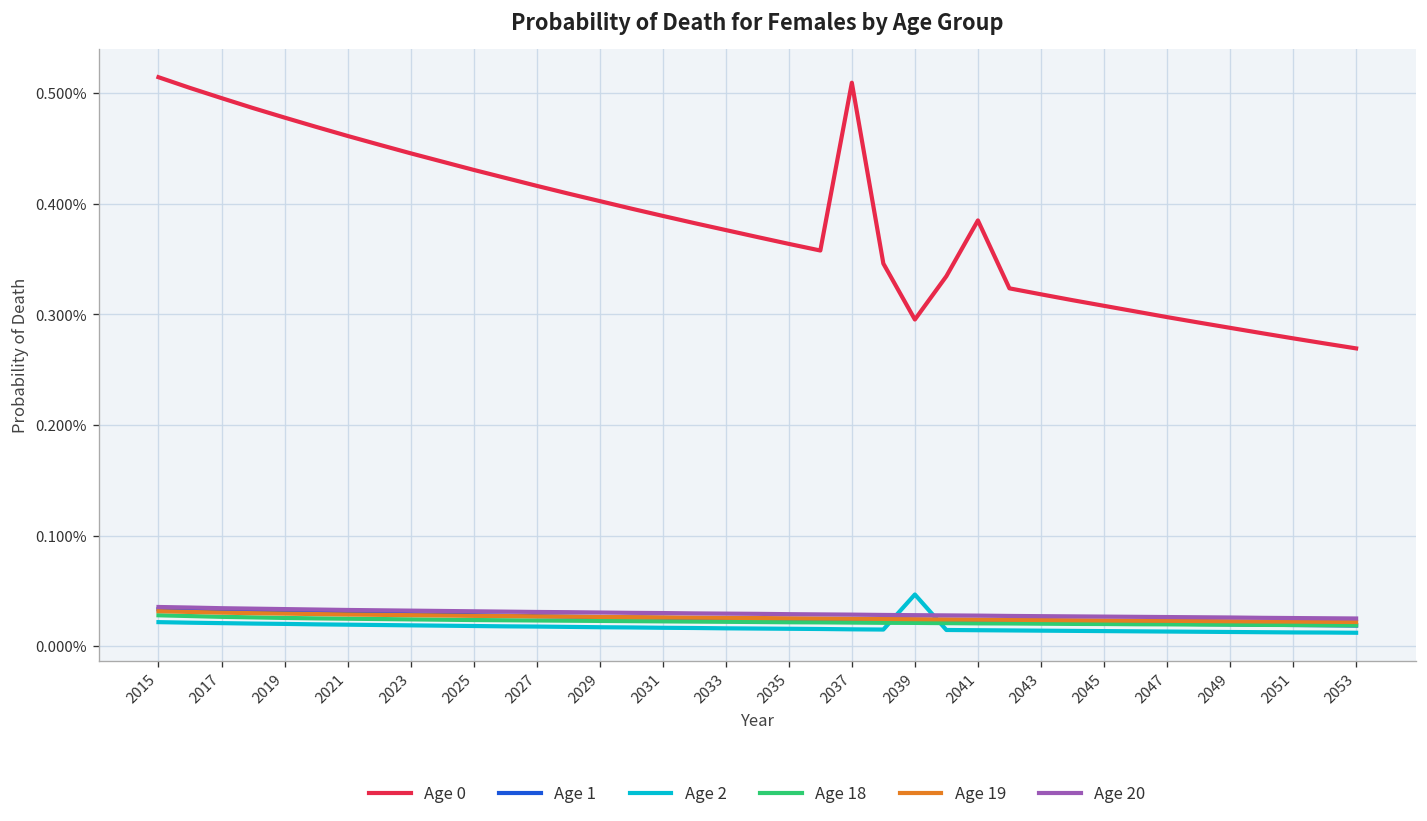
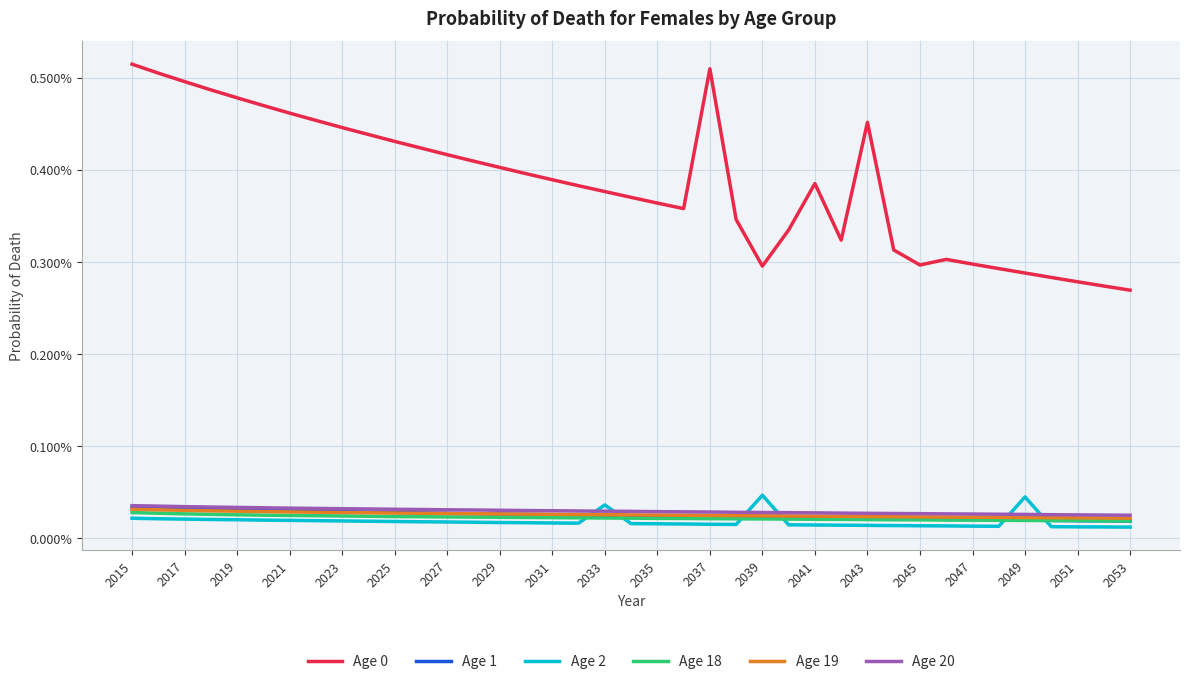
Age 2, 2033: 0.02% -> 0.04%
Age 0, 2043: 0.32% -> 0.45%
Age 0, 2045: 0.31% -> 0.30%
Age 2, 2049: 0.01% -> 0.05%
